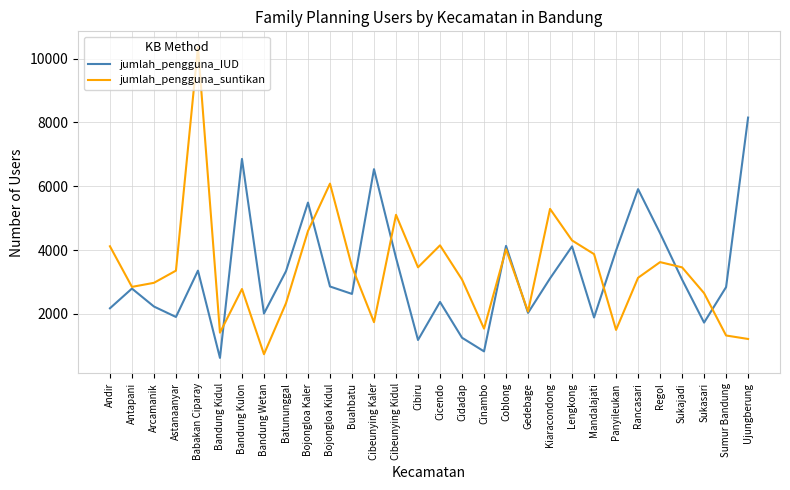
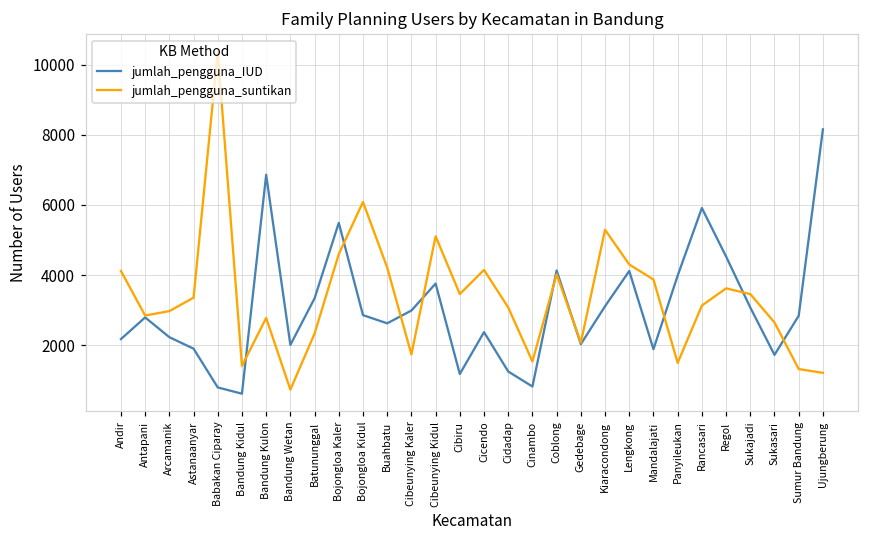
jumlah_pengguna_IUD, Babakan Ciparay: 3400 -> 800
jumlah_pengguna_suntikan, Buahbatu: 3500 -> 4200
jumlah_pengguna_IUD, Cibeunying Kaler: 6500 -> 3000
